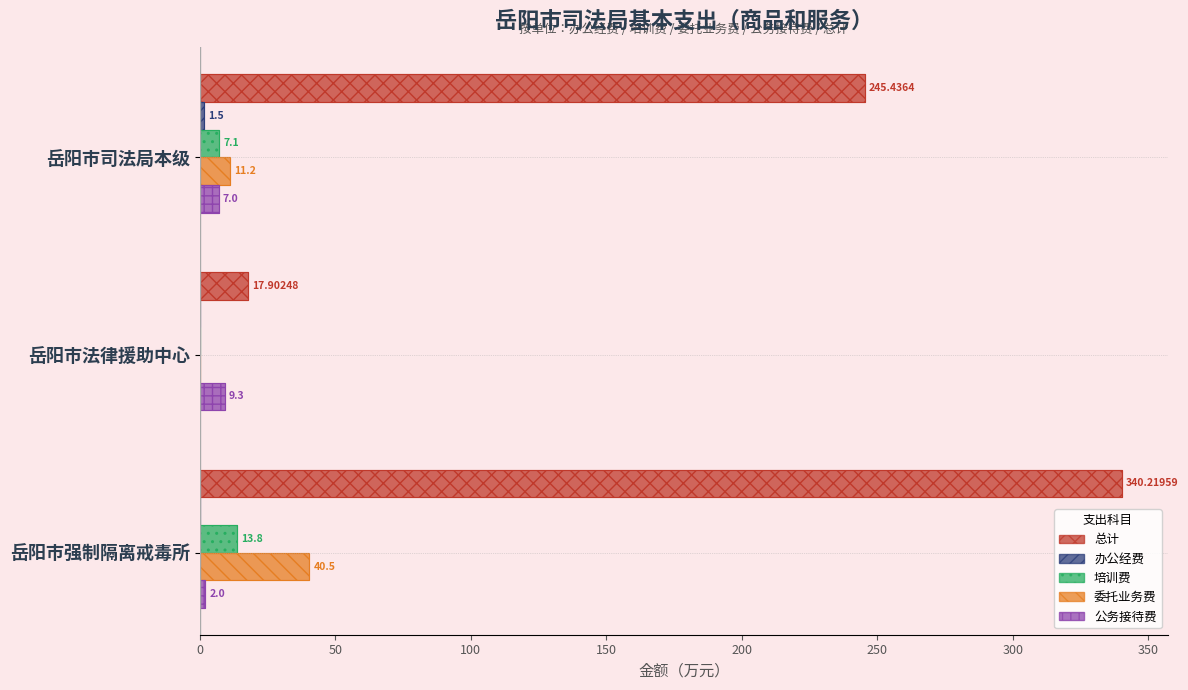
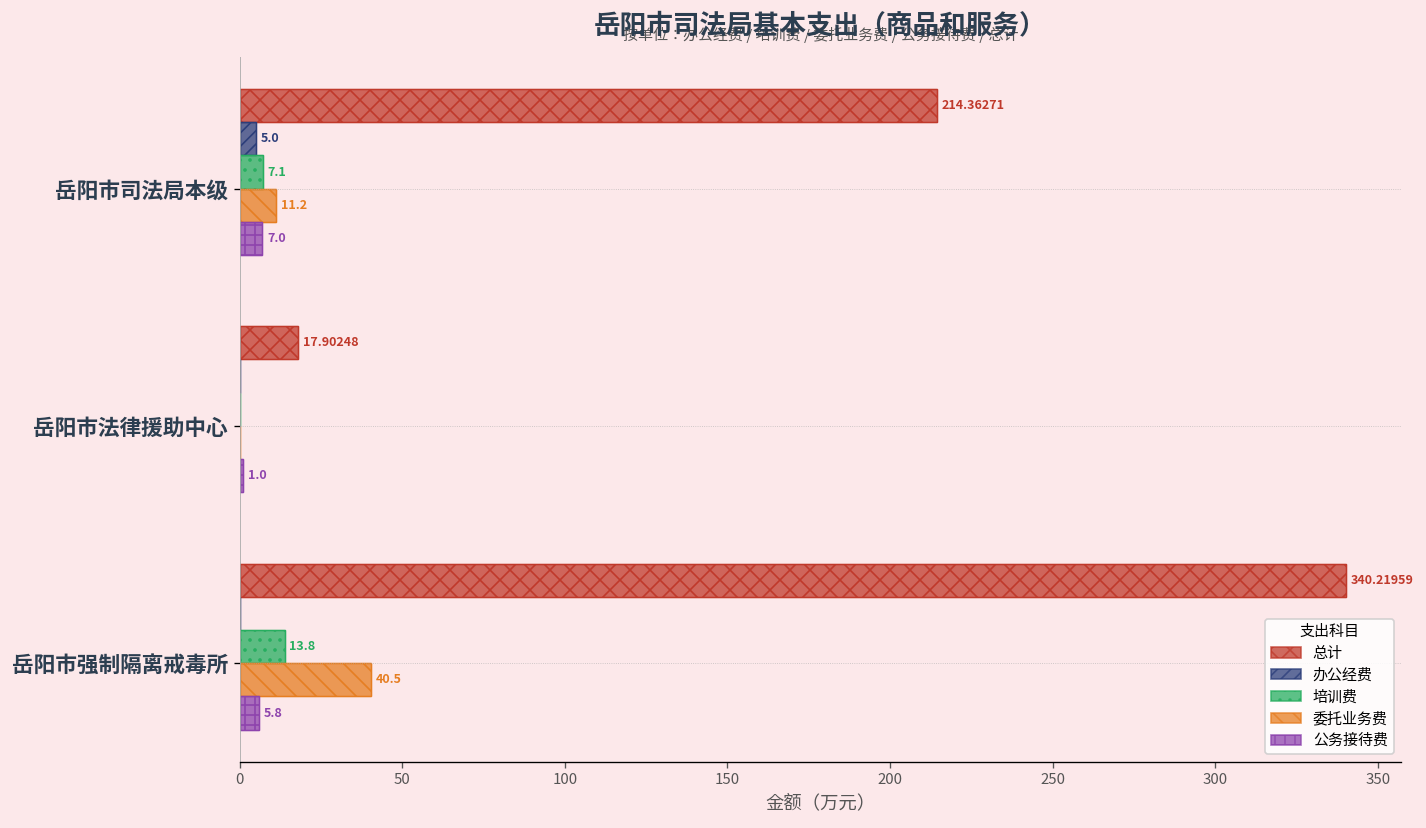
总计, 岳阳市司法局本级: 245.4364 -> 214.36271
办公经费, 岳阳市司法局本级: 1.5 -> 5.0
公务接待费, 岳阳市法律援助中心: 9.3 -> 1.0
公务接待费, 岳阳市强制隔离戒毒所: 2.0 -> 5.8
